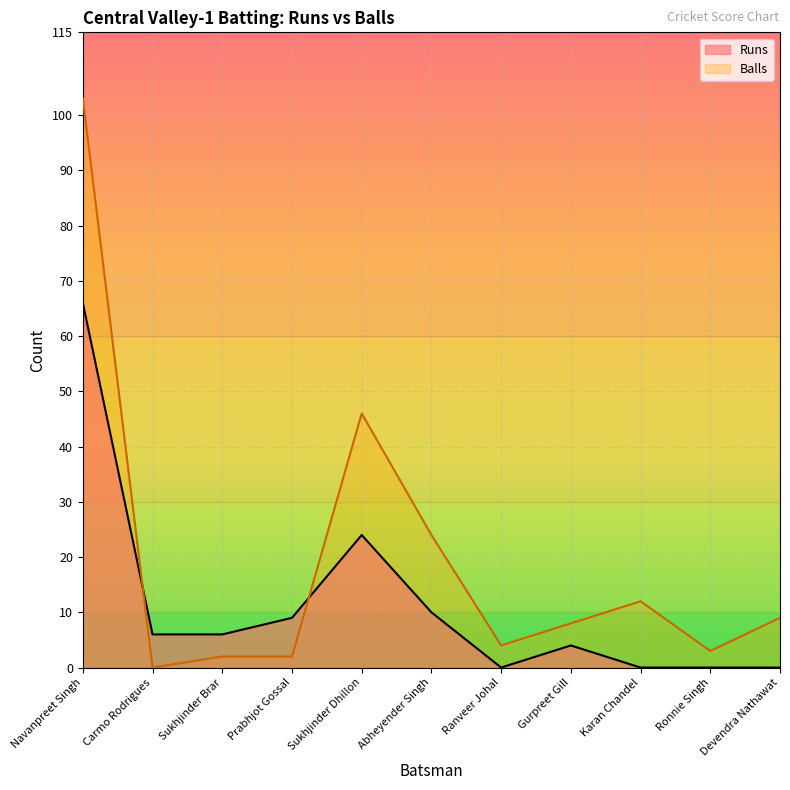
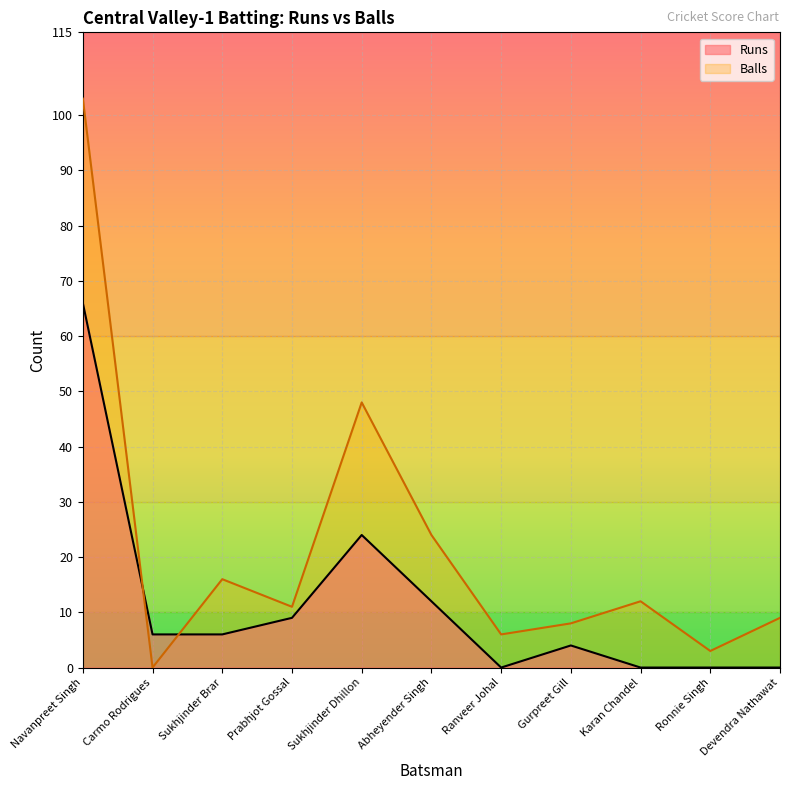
Balls, Sukhjinder Brar: 2 -> 16
Balls, Prabhjot Gossal: 2 -> 11
Balls, Sukhjinder Dhillon: 46 -> 48
Runs, Abheyender Singh: 10 -> 12
Balls, Ranveer Johal: 4 -> 6
